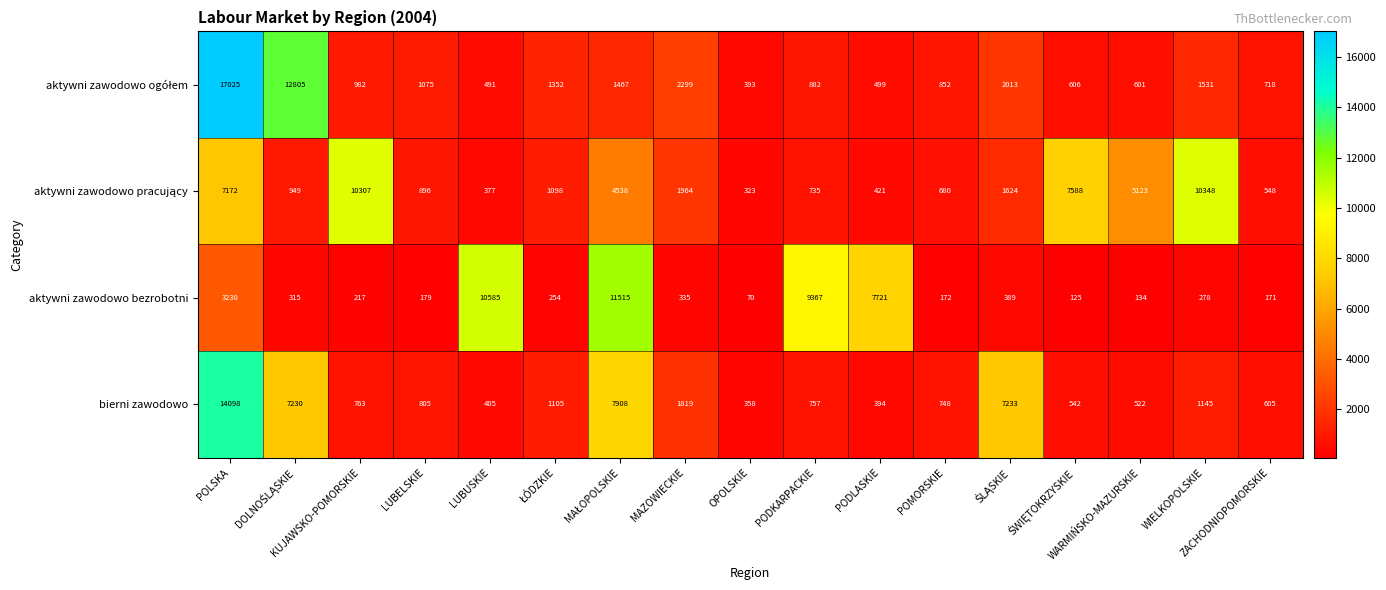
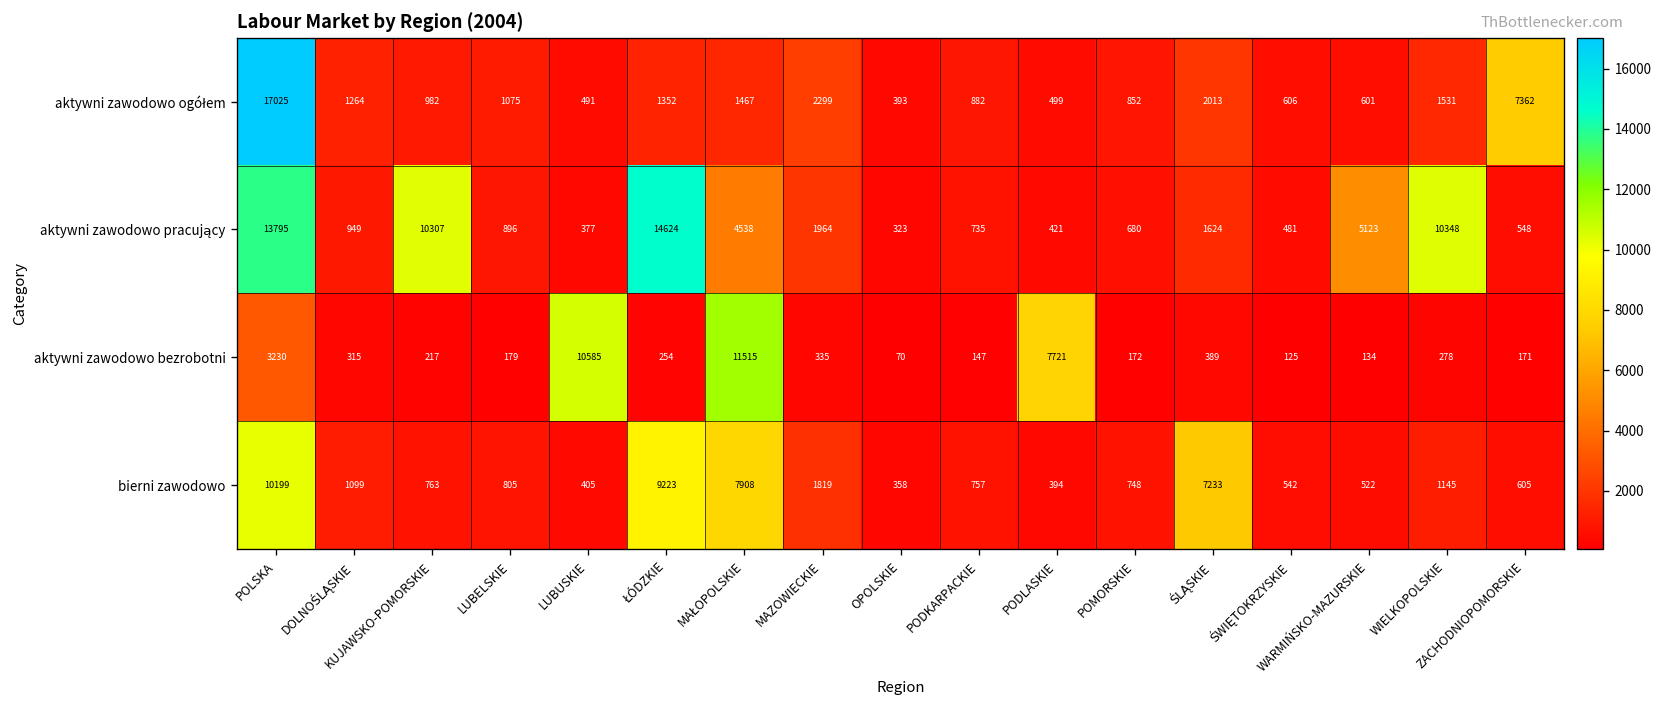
aktywni zawodowo ogółem, DOLNOŚLĄSKIE: 12805 -> 1264
aktywni zawodowo ogółem, ZACHODNIOPOMORSKIE: 718 -> 7362
aktywni zawodowo pracujący, POLSKA: 7172 -> 13795
aktywni zawodowo pracujący, ŁÓDZKIE: 1098 -> 14624
aktywni zawodowo pracujący, ŚWIĘTOKRZYSKIE: 7588 -> 481
aktywni zawodowo bezrobotni, PODKARPACKIE: 9367 -> 147
bierni zawodowo, POLSKA: 14098 -> 10199
bierni zawodowo, DOLNOŚLĄSKIE: 7230 -> 1099
bierni zawodowo, ŁÓDZKIE: 1105 -> 9223
